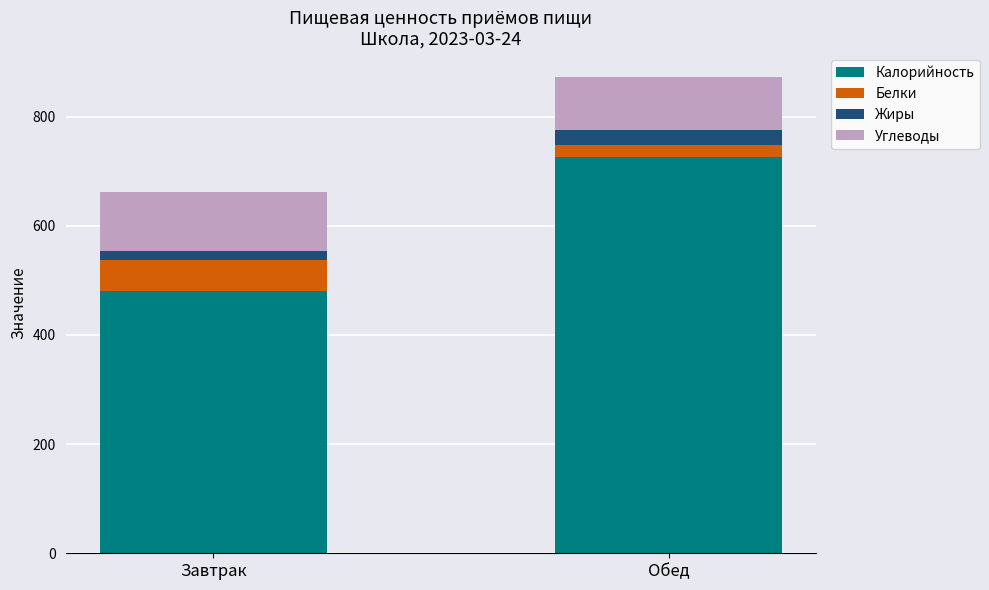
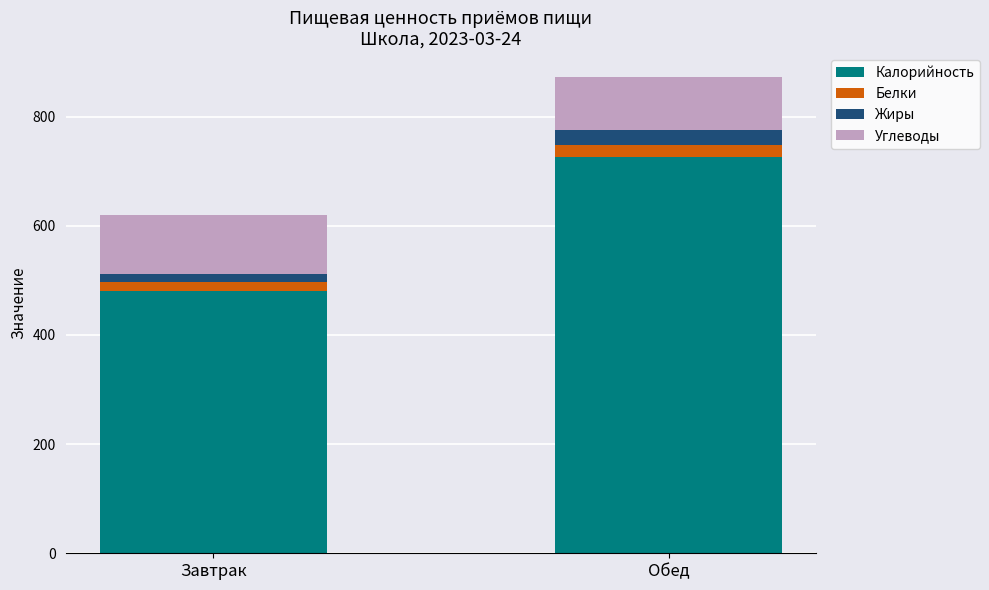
Белки, Завтрак: 60 -> 20
